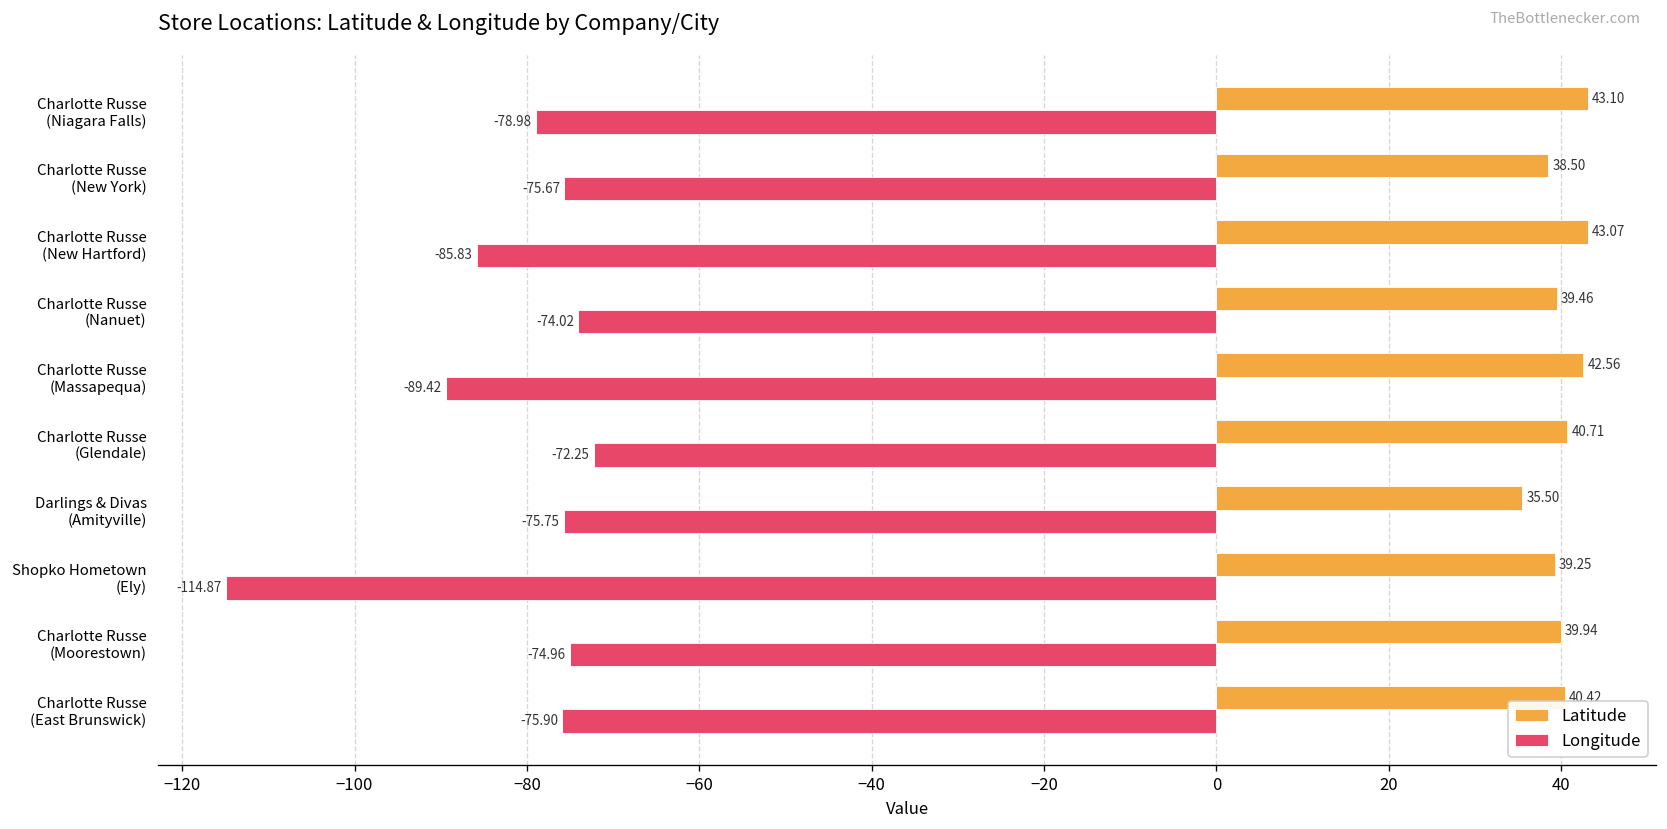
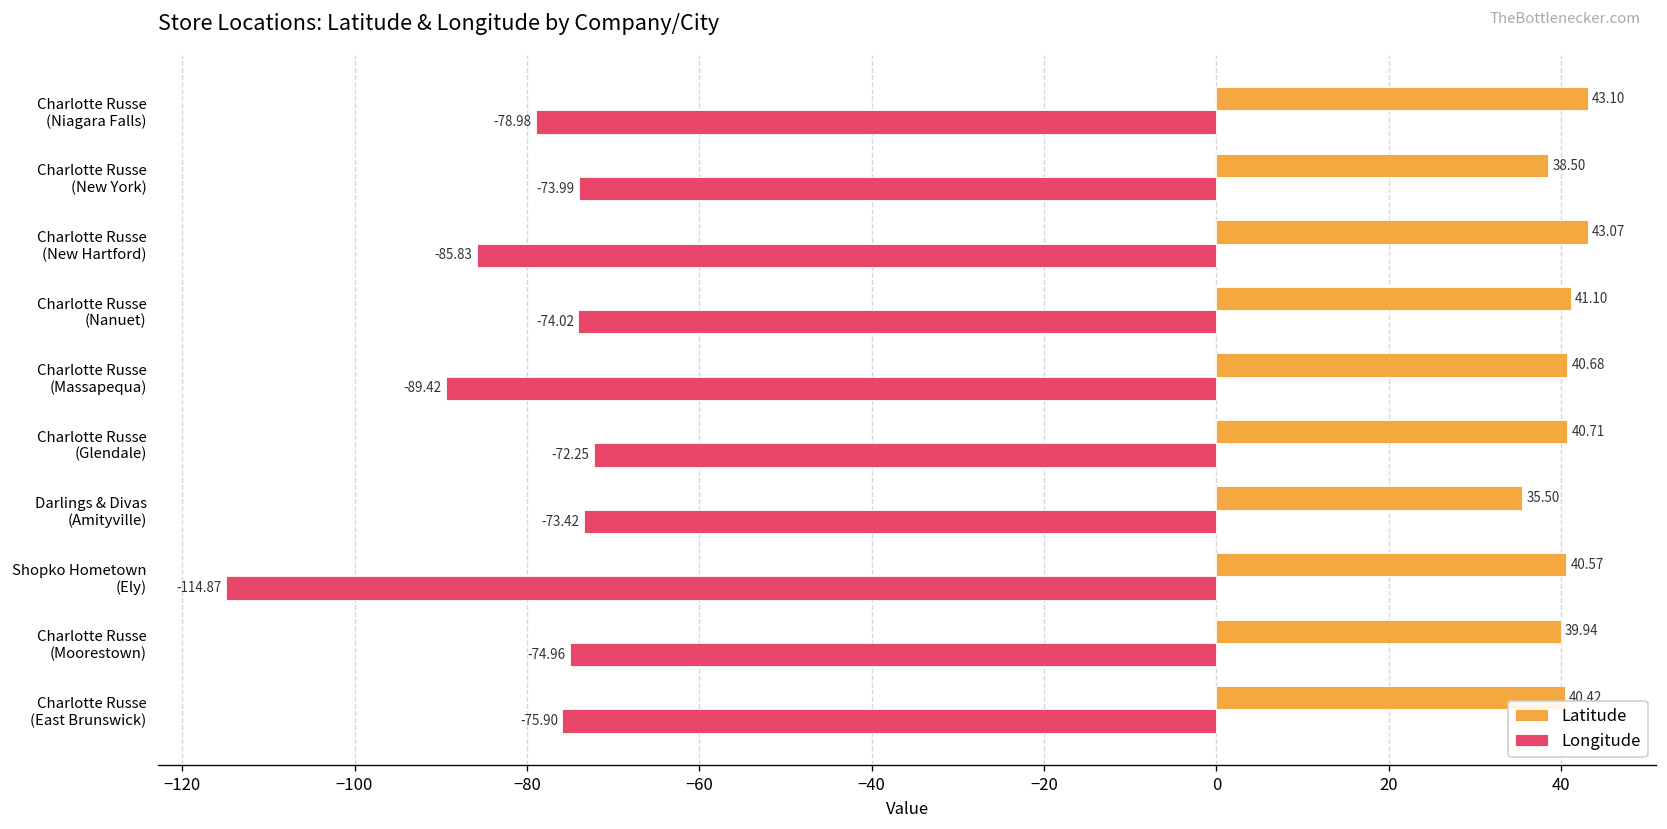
Longitude, Charlotte Russe (New York): -75.67 -> -73.99
Latitude, Charlotte Russe (Nanuet): 39.46 -> 41.10
Latitude, Charlotte Russe (Massapequa): 42.56 -> 40.68
Longitude, Darlings & Divas (Amityville): -75.75 -> -73.42
Latitude, Shopko Hometown (Ely): 39.25 -> 40.57
